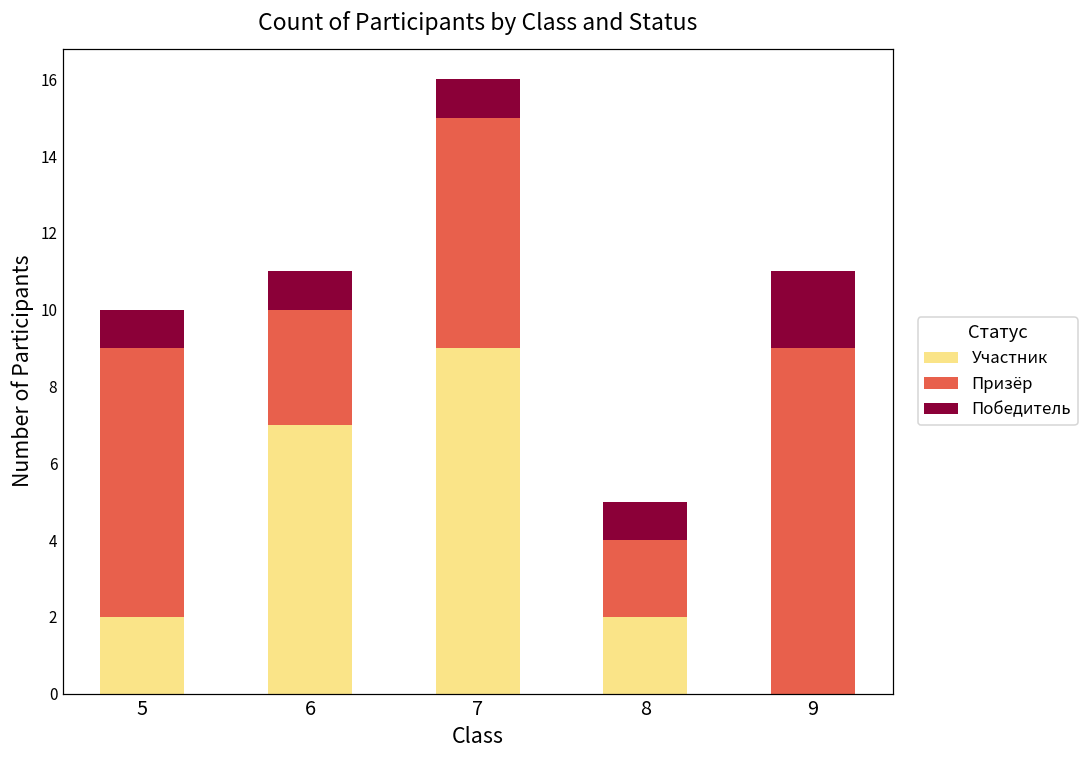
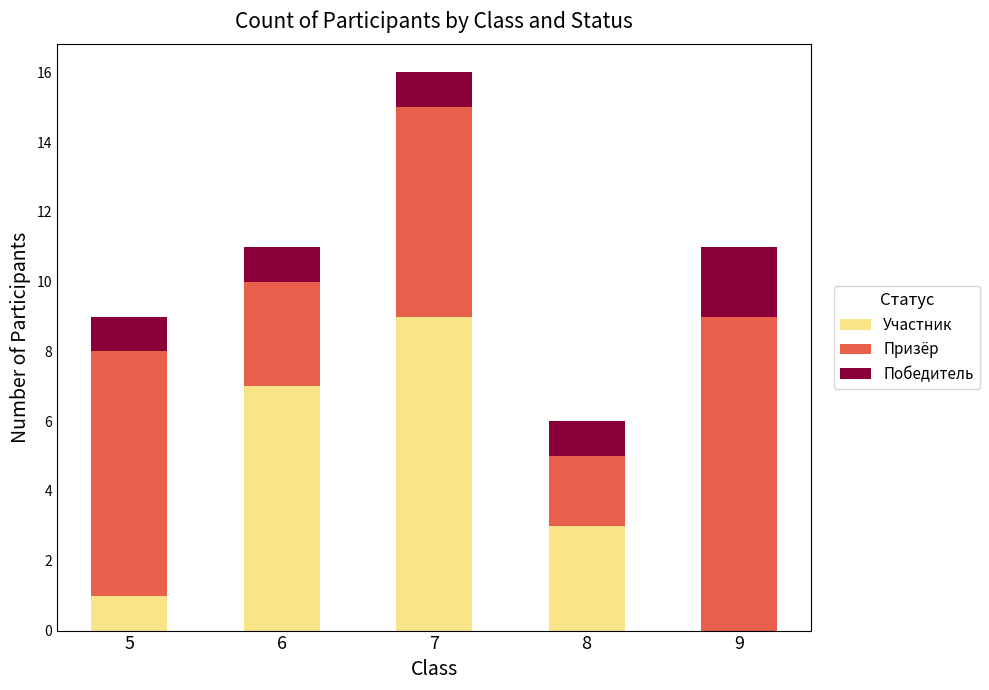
Участник, 5: 2 -> 1
Участник, 8: 2 -> 3
